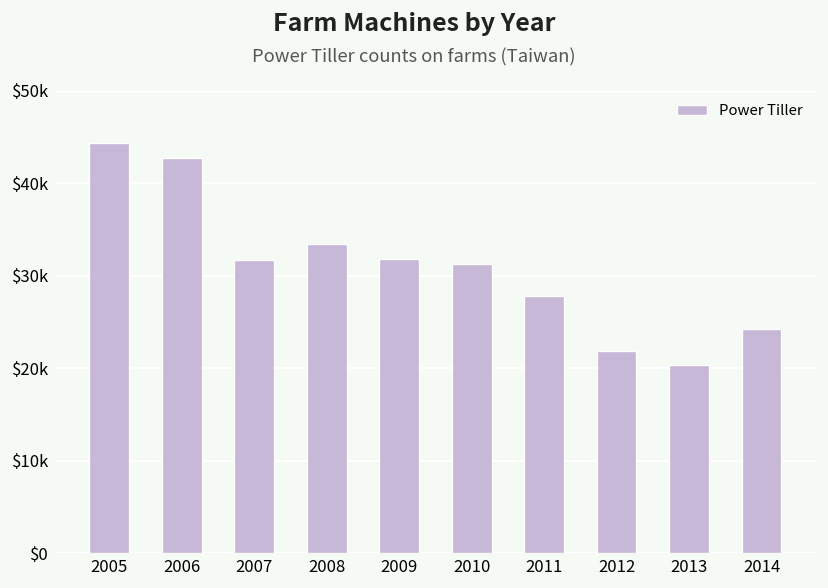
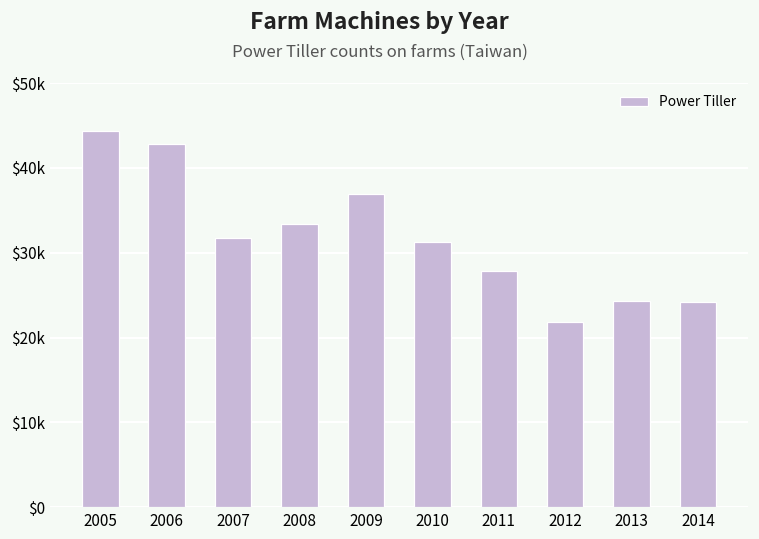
2009: $32000 -> $37000
2013: $20000 -> $24000
